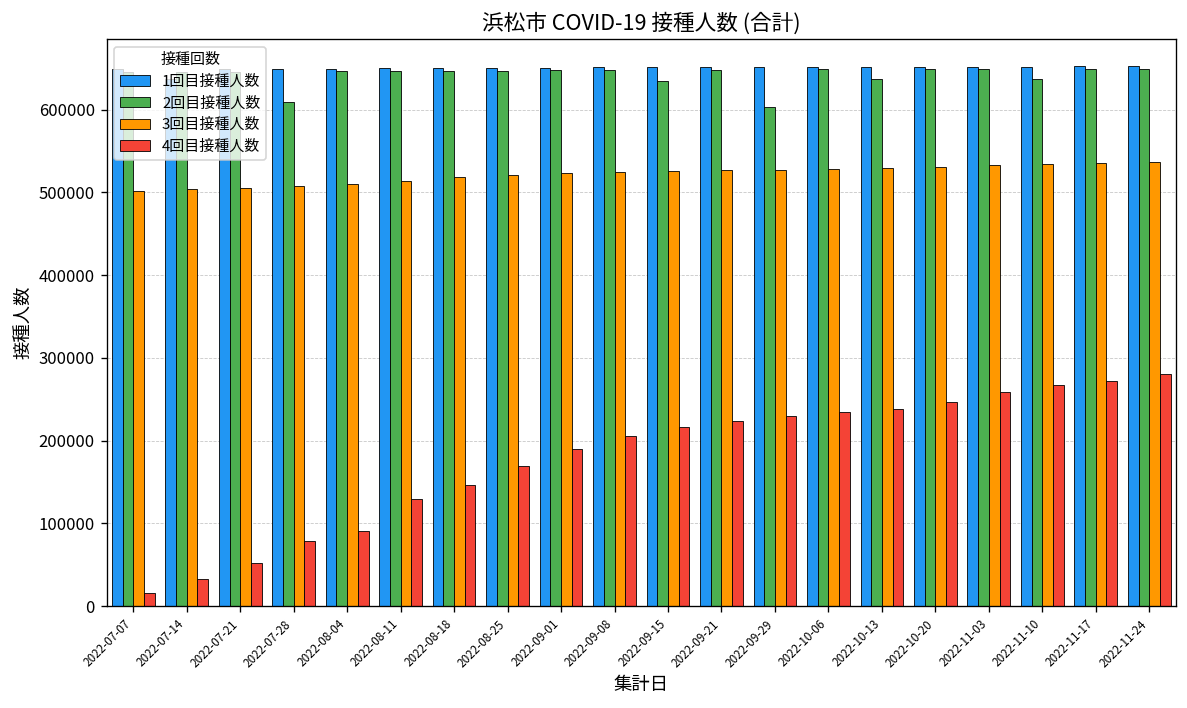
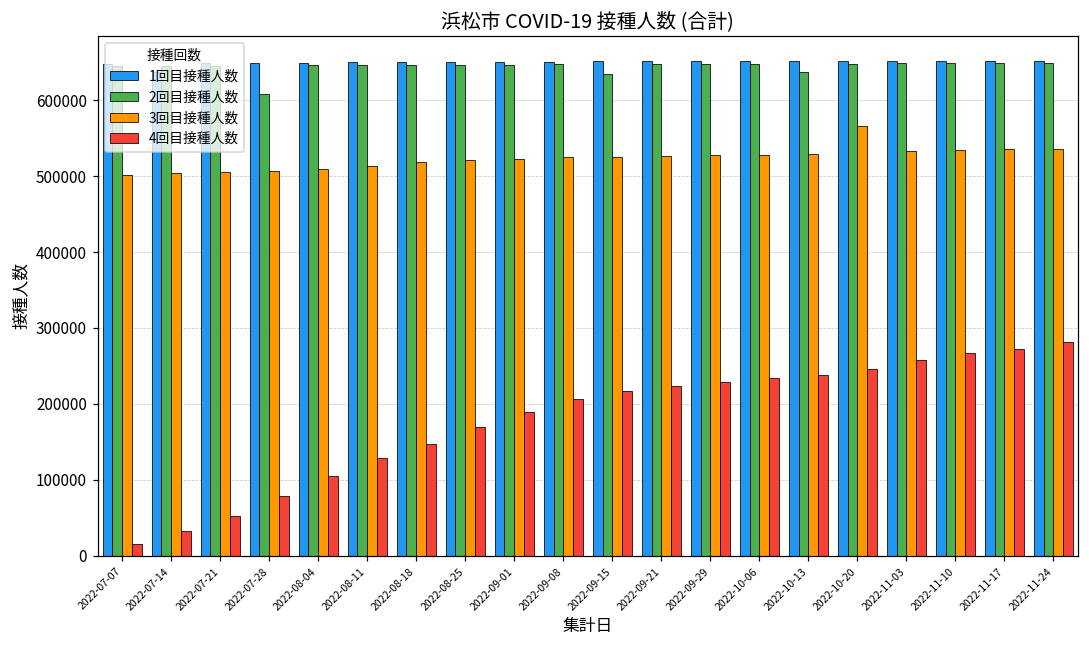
4回目接種人数, 2022-08-04: 90000 -> 110000
2回目接種人数, 2022-09-29: 600000 -> 650000
3回目接種人数, 2022-10-20: 530000 -> 570000
2回目接種人数, 2022-11-10: 640000 -> 650000
